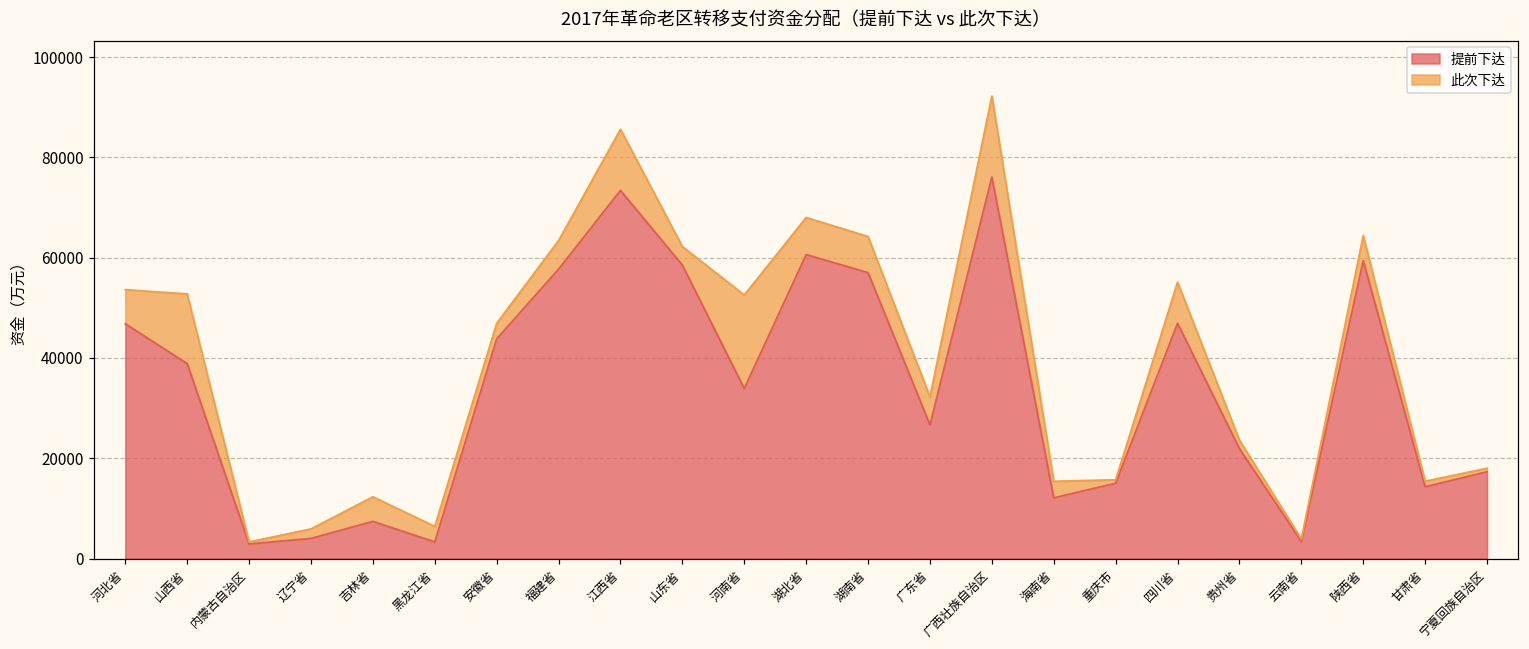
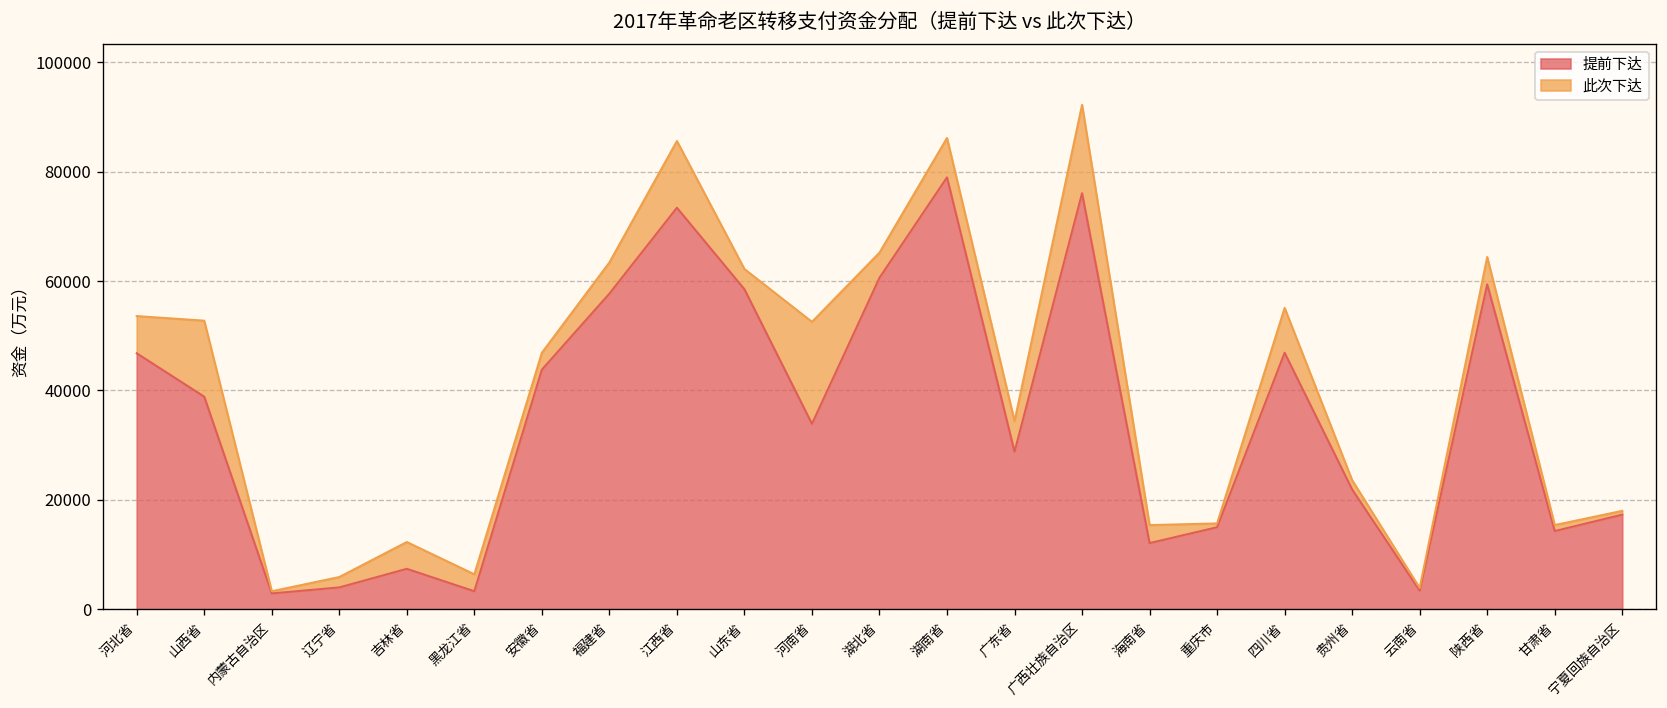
此次下达, 湖北省: 7000 -> 5000
提前下达, 湖南省: 57000 -> 79000
提前下达, 广东省: 27000 -> 29000
